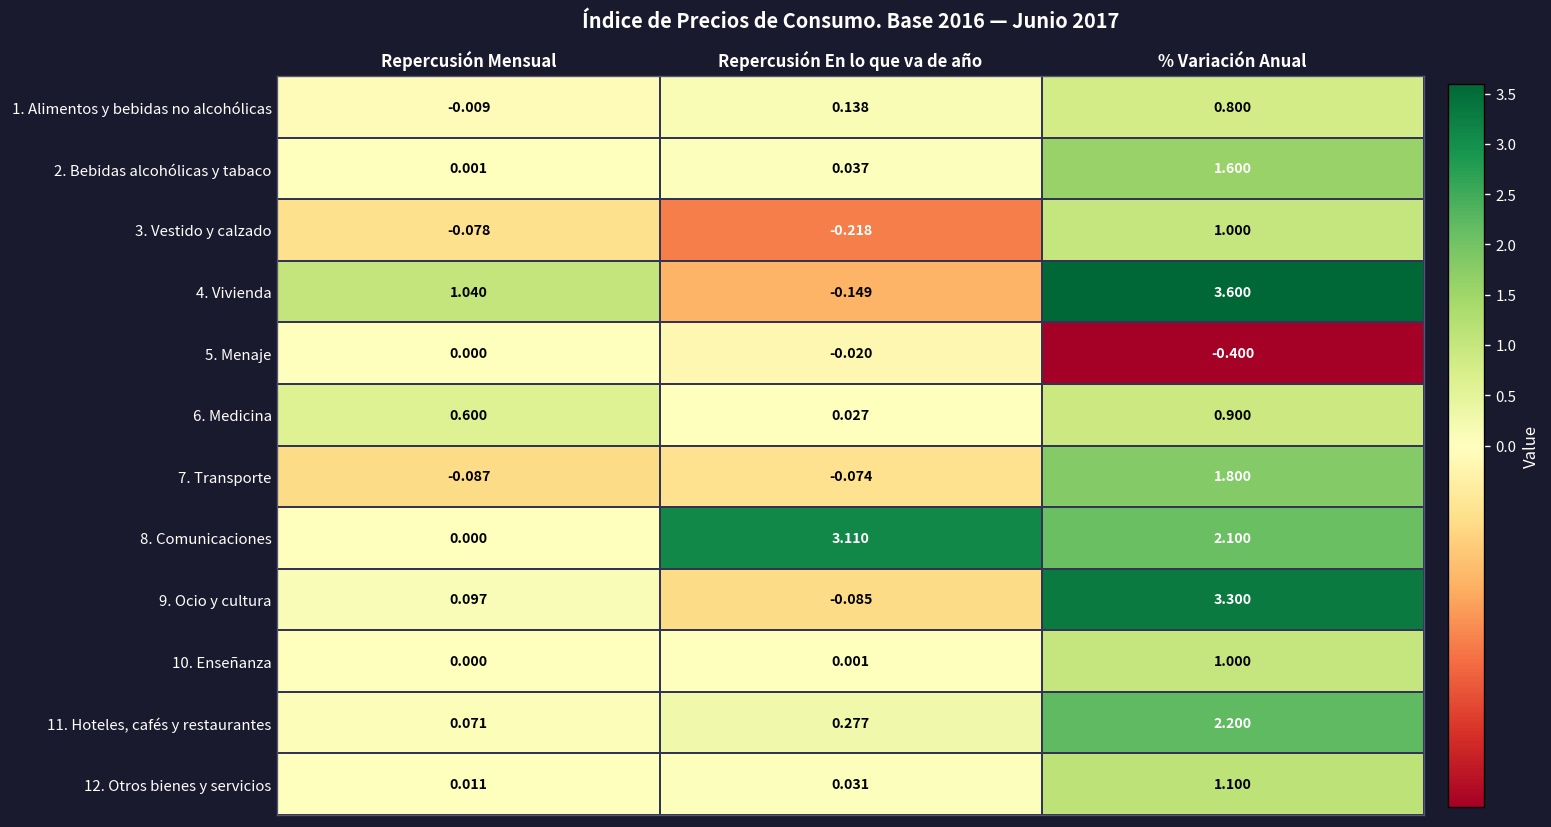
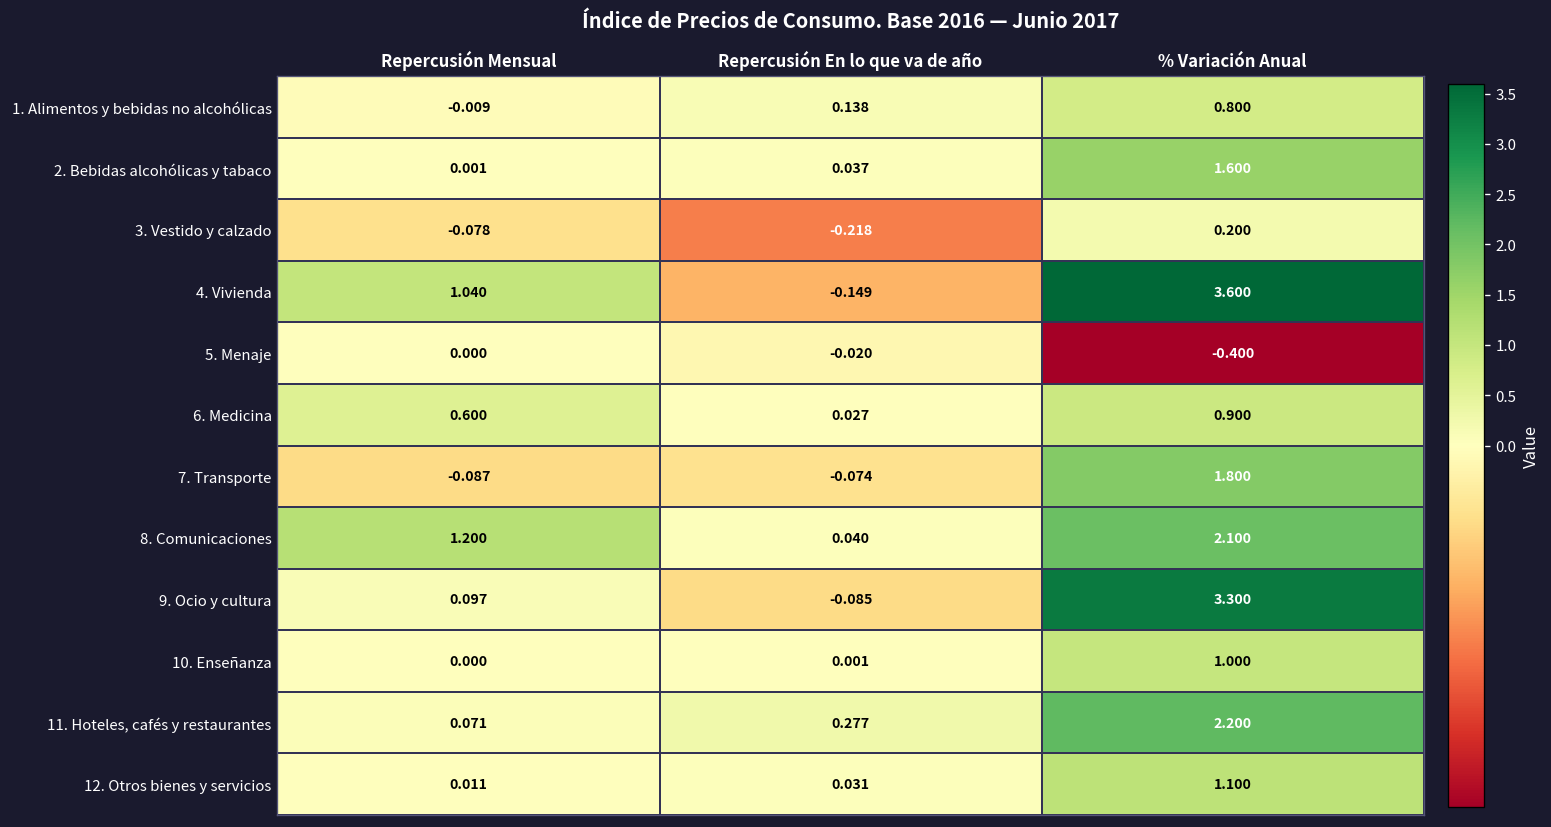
3. Vestido y calzado, % Variación Anual: 1.000 -> 0.200
8. Comunicaciones, Repercusión Mensual: 0.000 -> 1.200
8. Comunicaciones, Repercusión En lo que va de año: 3.110 -> 0.040
